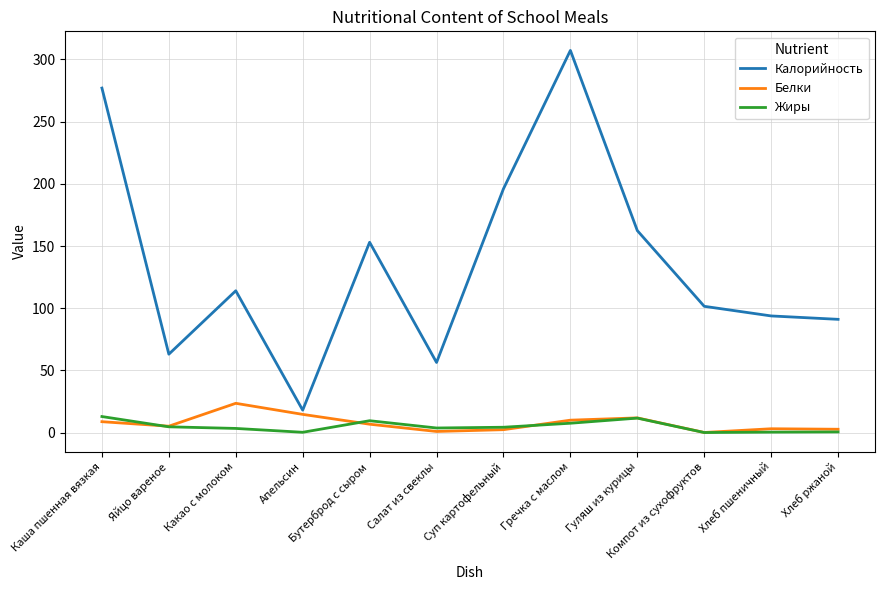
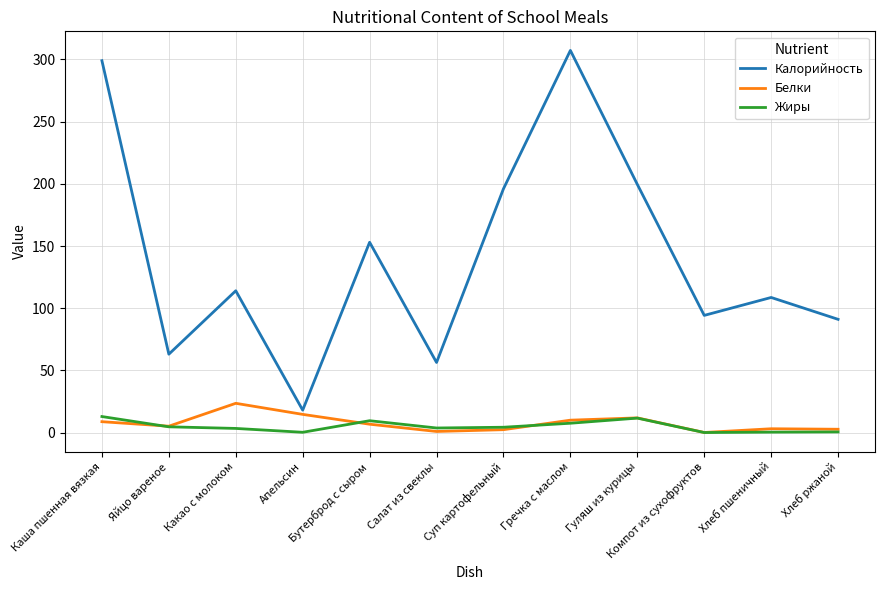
Калорийность, Каша пшенная вязкая: 277 -> 299
Калорийность, Гуляш из курицы: 162 -> 200
Калорийность, Компот из сухофруктов: 102 -> 94
Калорийность, Хлеб пшеничный: 94 -> 109
